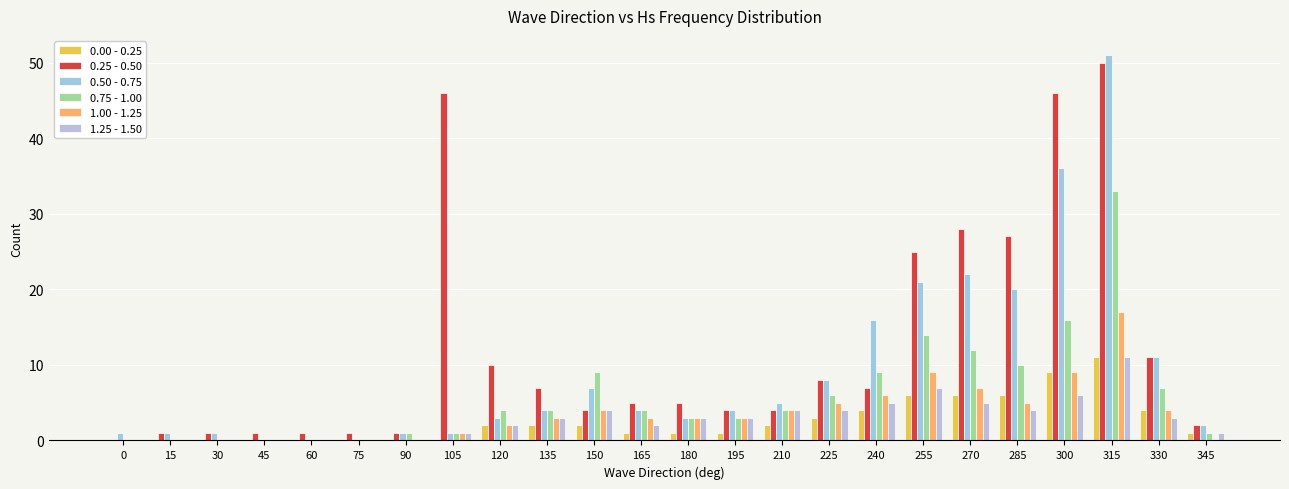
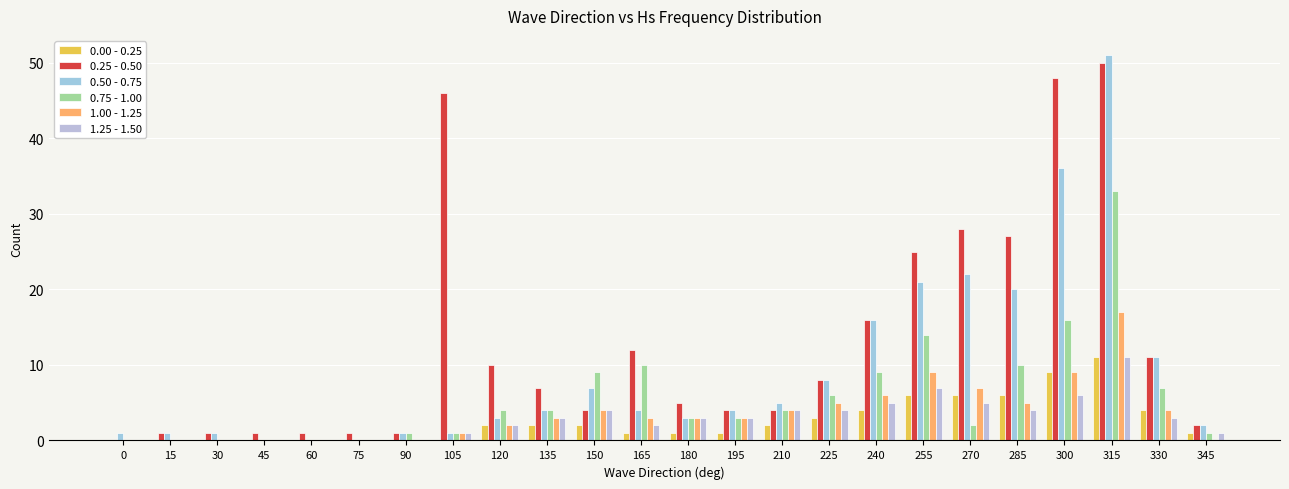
0.25 - 0.50, 165: 5 -> 12
0.75 - 1.00, 165: 4 -> 10
0.25 - 0.50, 240: 7 -> 16
0.75 - 1.00, 270: 12 -> 2
0.25 - 0.50, 300: 46 -> 48
